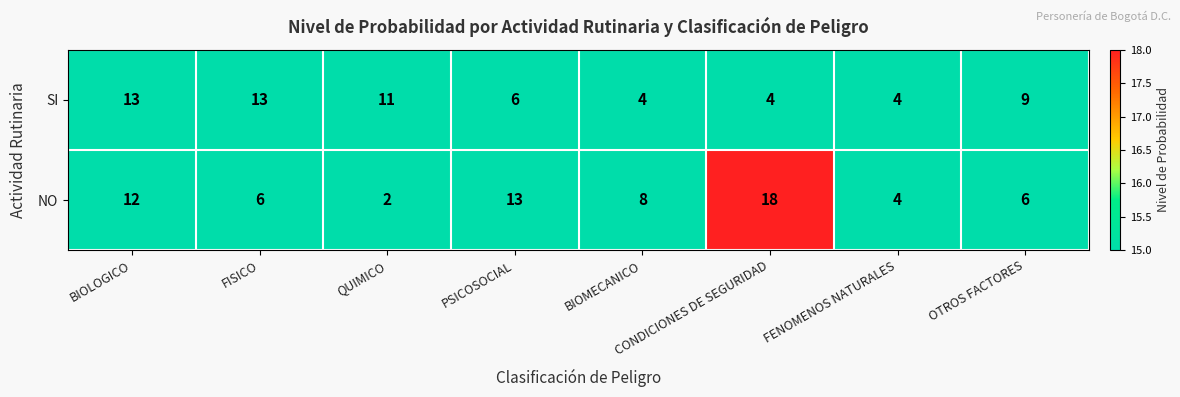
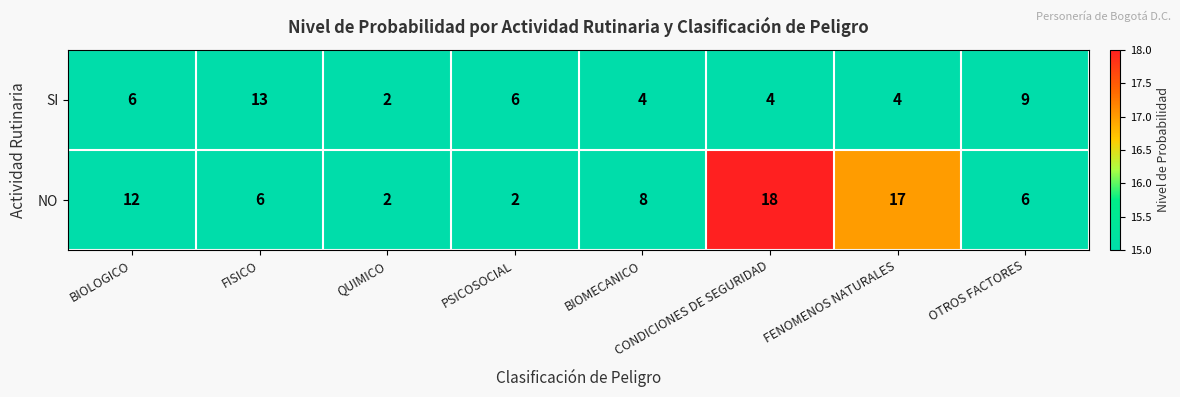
SI, BIOLOGICO: 13 -> 6
SI, QUIMICO: 11 -> 2
NO, PSICOSOCIAL: 13 -> 2
NO, FENOMENOS NATURALES: 4 -> 17
